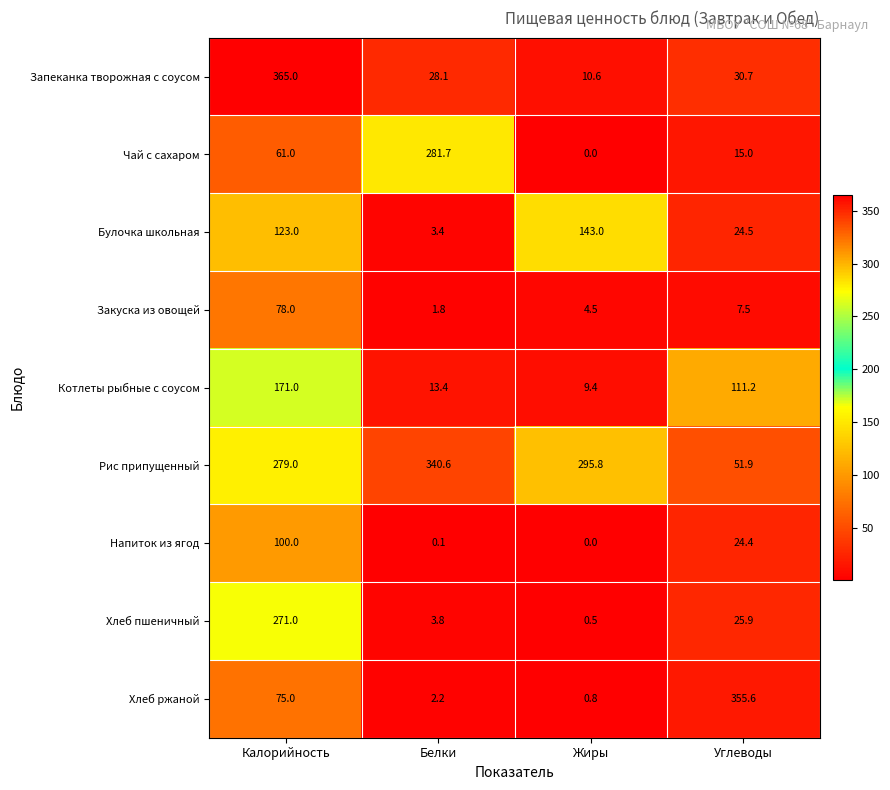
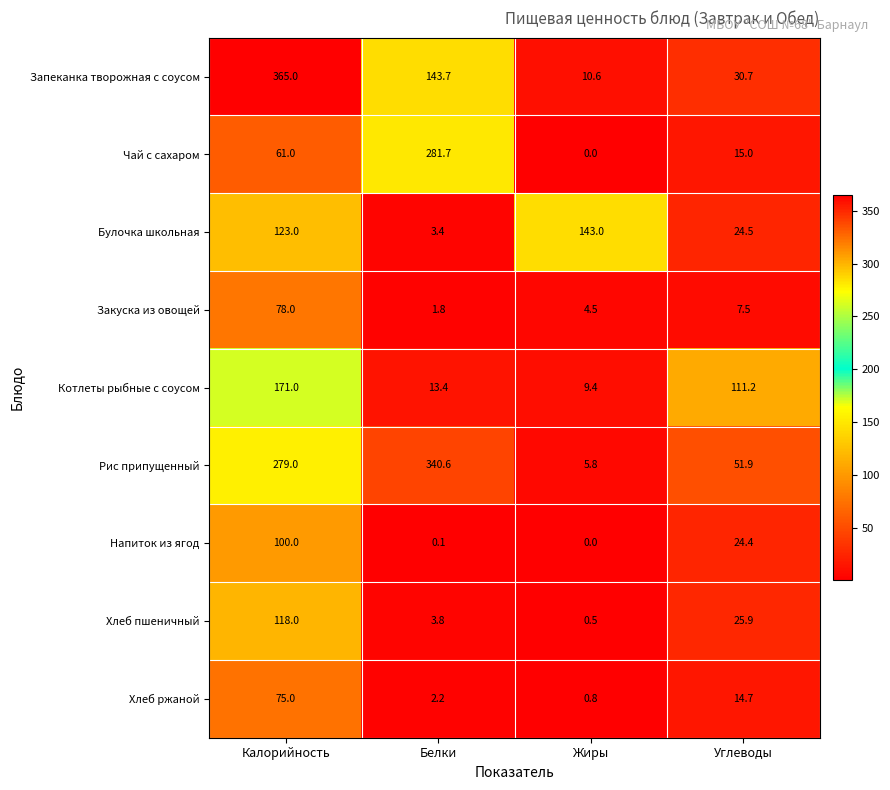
Запеканка творожная с соусом, Белки: 28.1 -> 143.7
Рис припущенный, Жиры: 295.8 -> 5.8
Хлеб пшеничный, Калорийность: 271.0 -> 118.0
Хлеб ржаной, Углеводы: 355.6 -> 14.7
